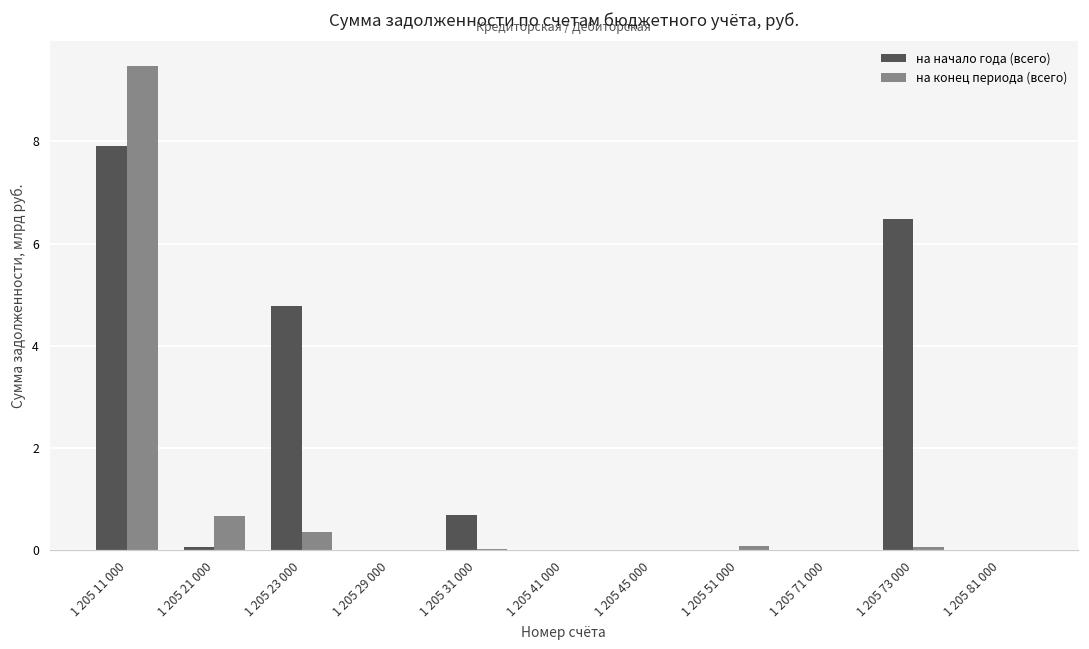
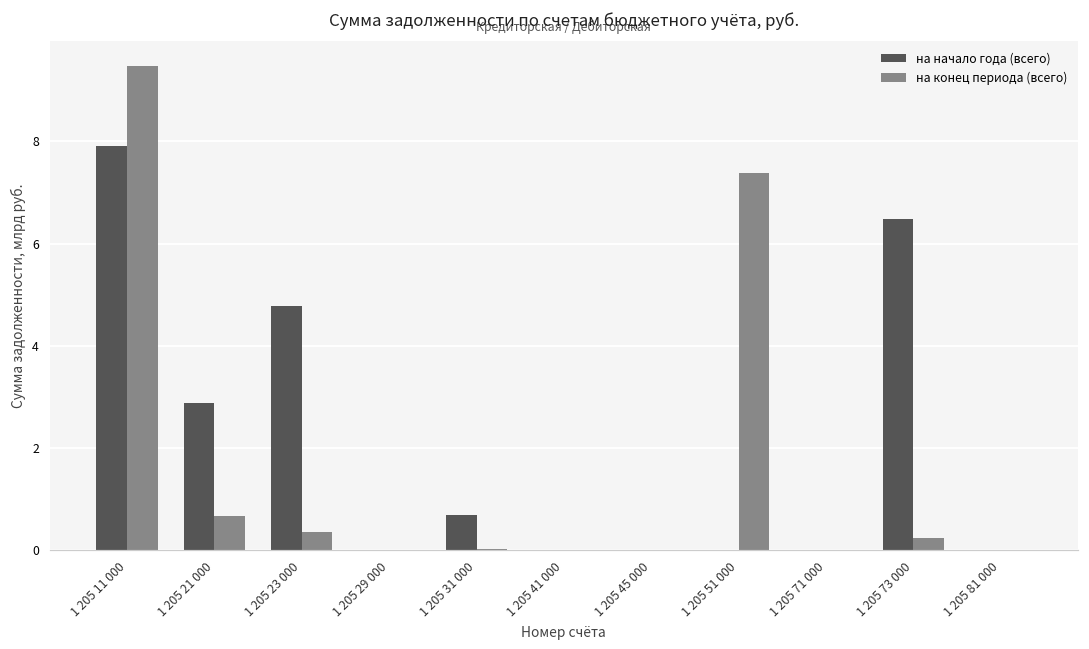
на начало года (всего), 1 205 21 000: 0.1 -> 2.9
на конец периода (всего), 1 205 51 000: 0.1 -> 7.4
на конец периода (всего), 1 205 73 000: 0.1 -> 0.2
